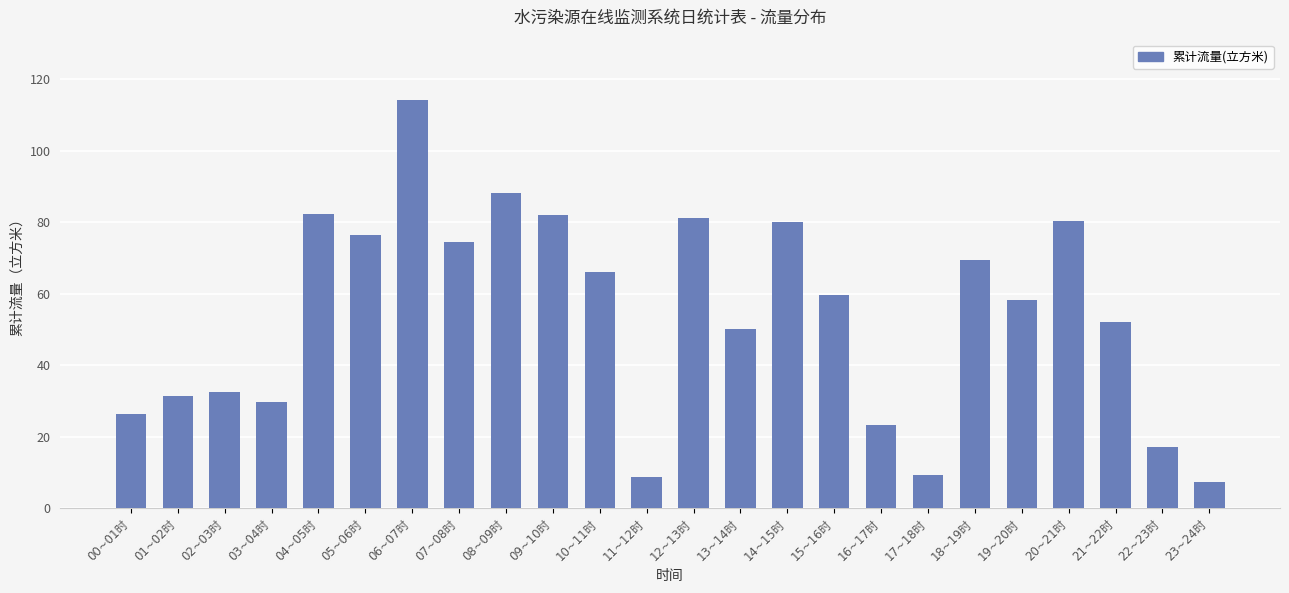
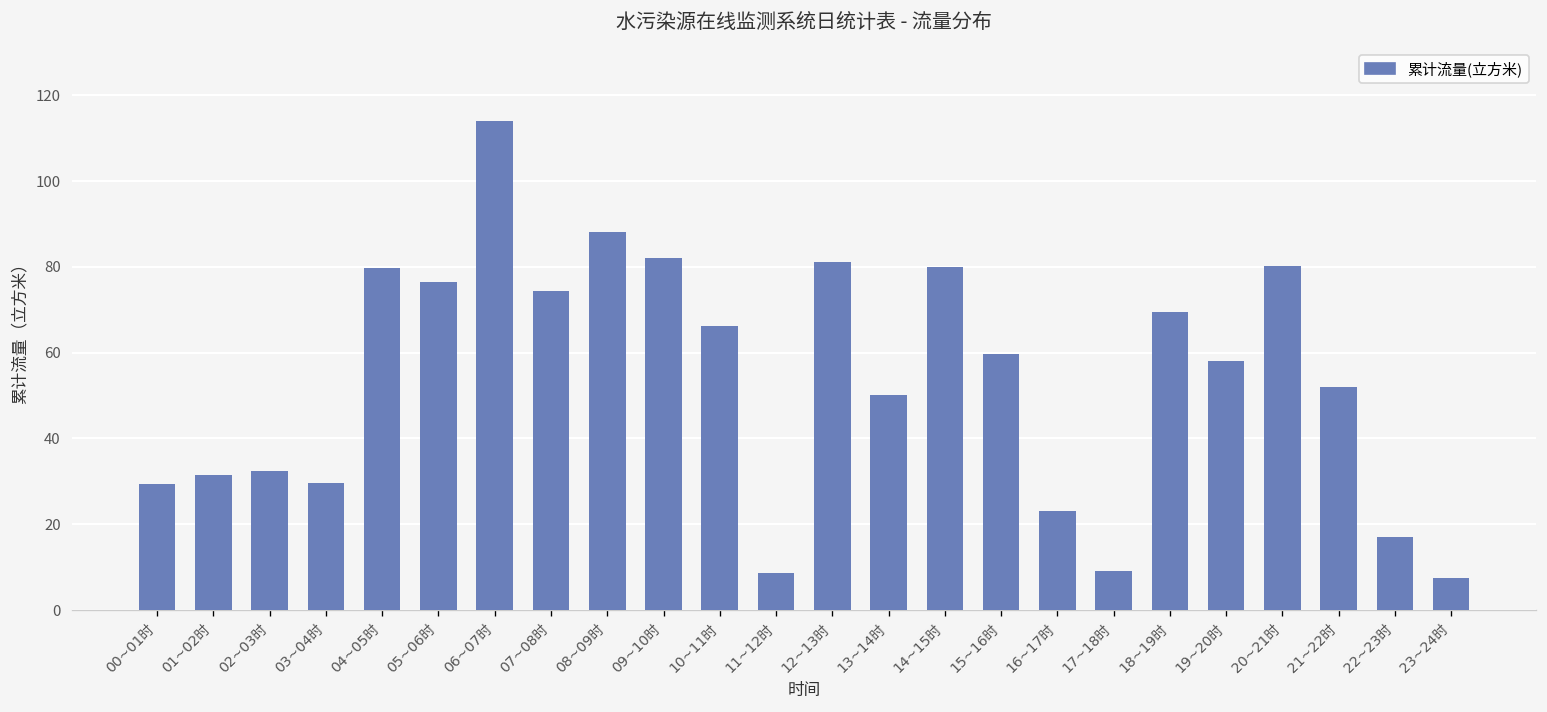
00~01时: 26 -> 29
04~05时: 82 -> 80
